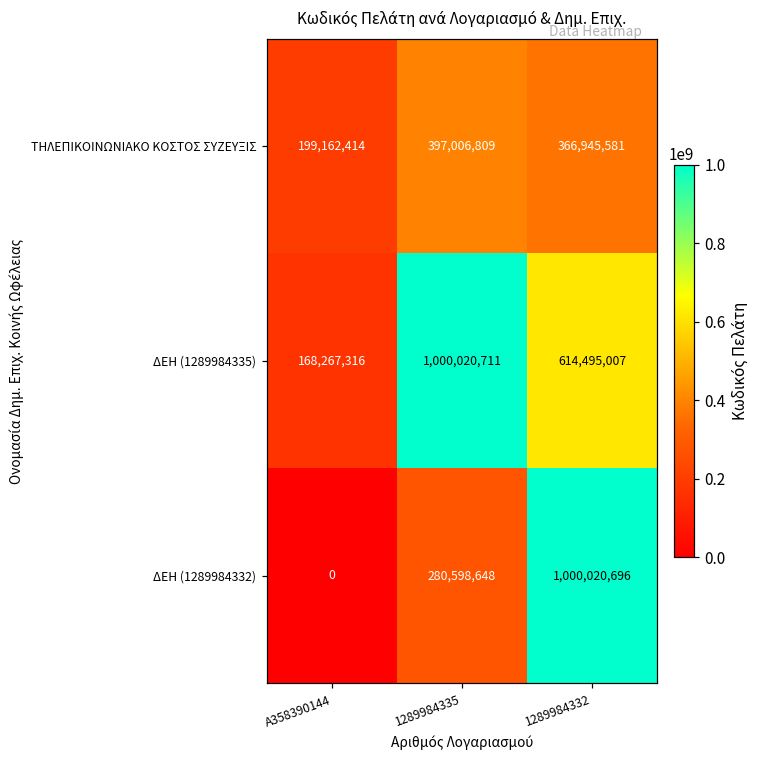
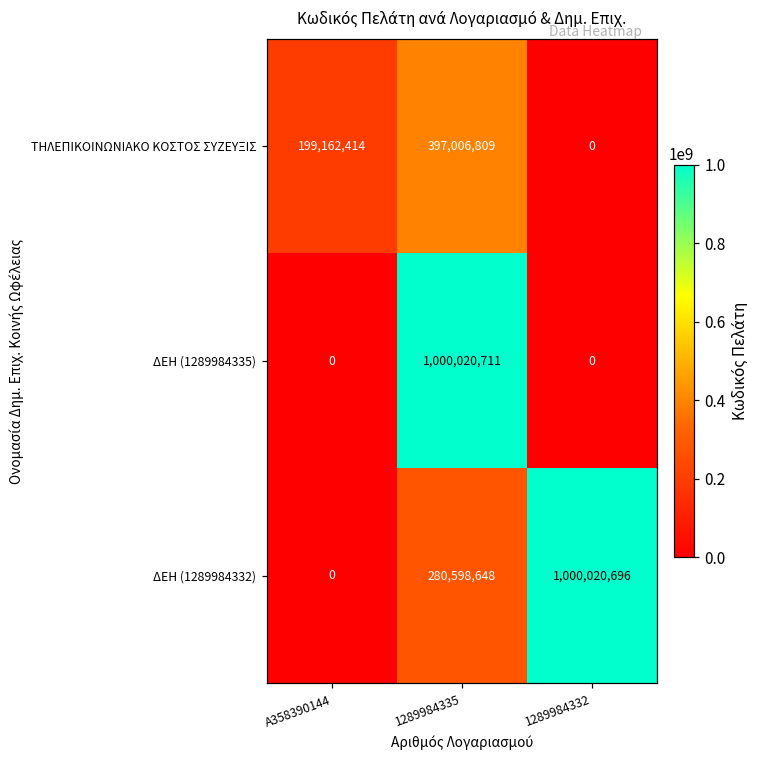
ΤΗΛΕΠΙΚΟΙΝΩΝΙΑΚΟ ΚΟΣΤΟΣ ΣΥΖΕΥΞΙΣ, 1289984332: 366,945,581 -> 0
ΔΕΗ (1289984335), Α358390144: 168,267,316 -> 0
ΔΕΗ (1289984335), 1289984332: 614,495,007 -> 0
